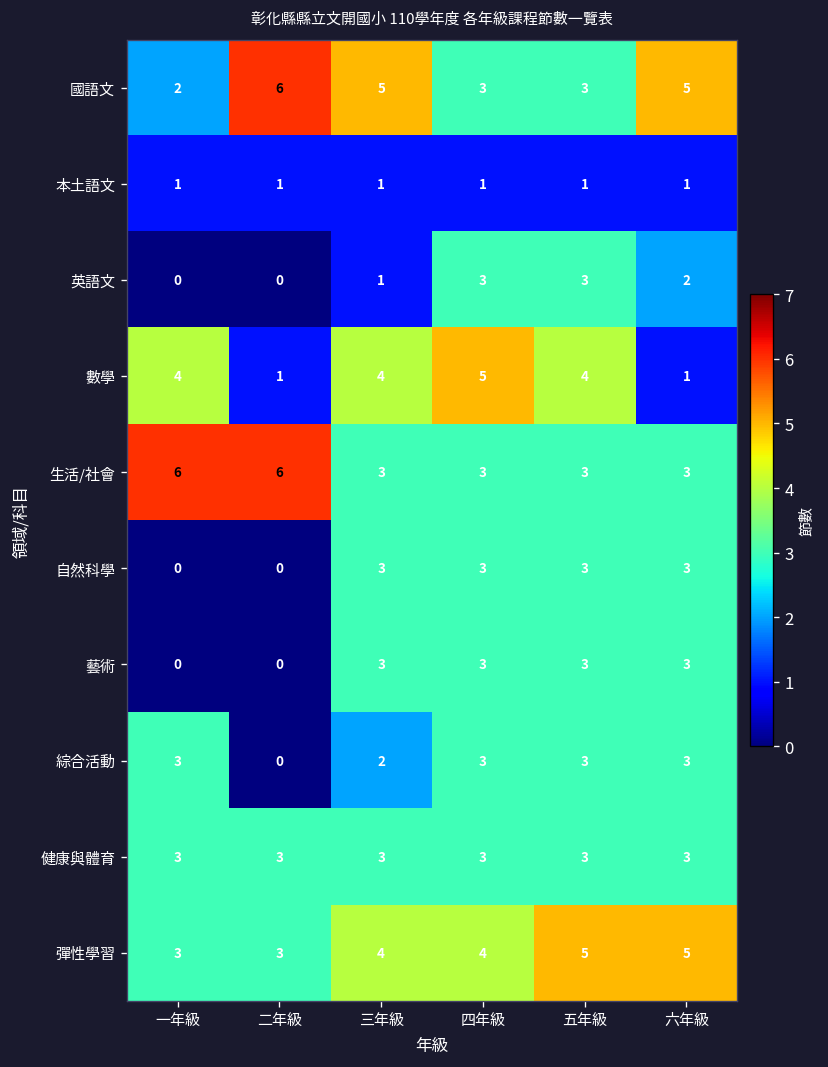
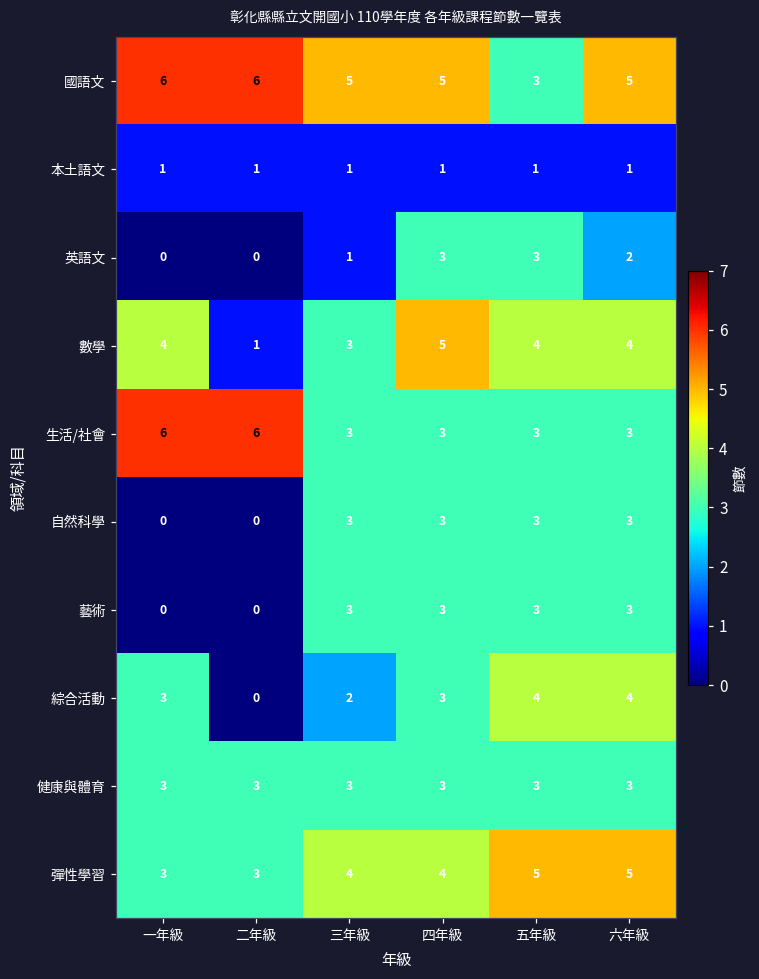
國語文, 一年級: 2 -> 6
國語文, 四年級: 3 -> 5
數學, 三年級: 4 -> 3
數學, 六年級: 1 -> 4
綜合活動, 五年級: 3 -> 4
綜合活動, 六年級: 3 -> 4
